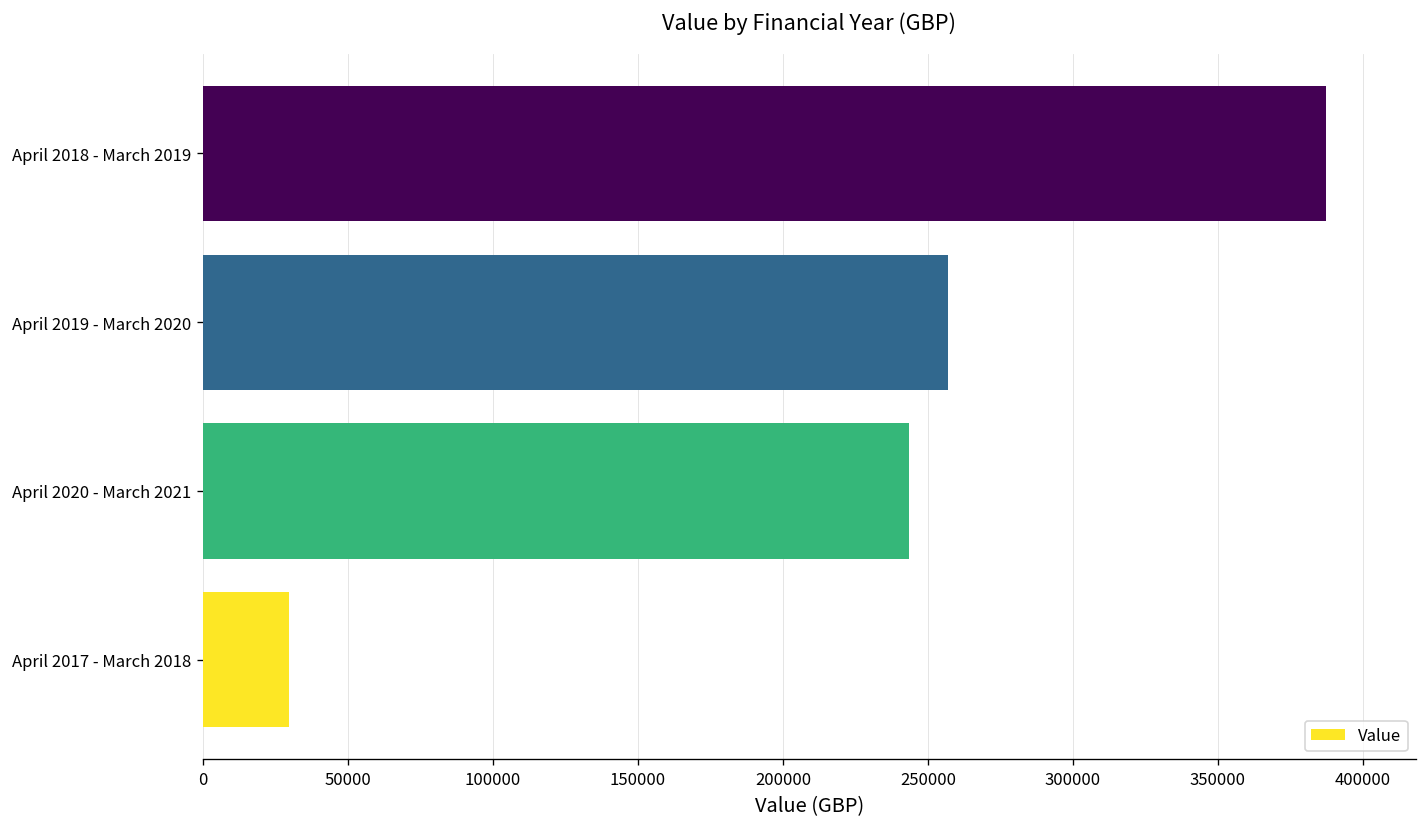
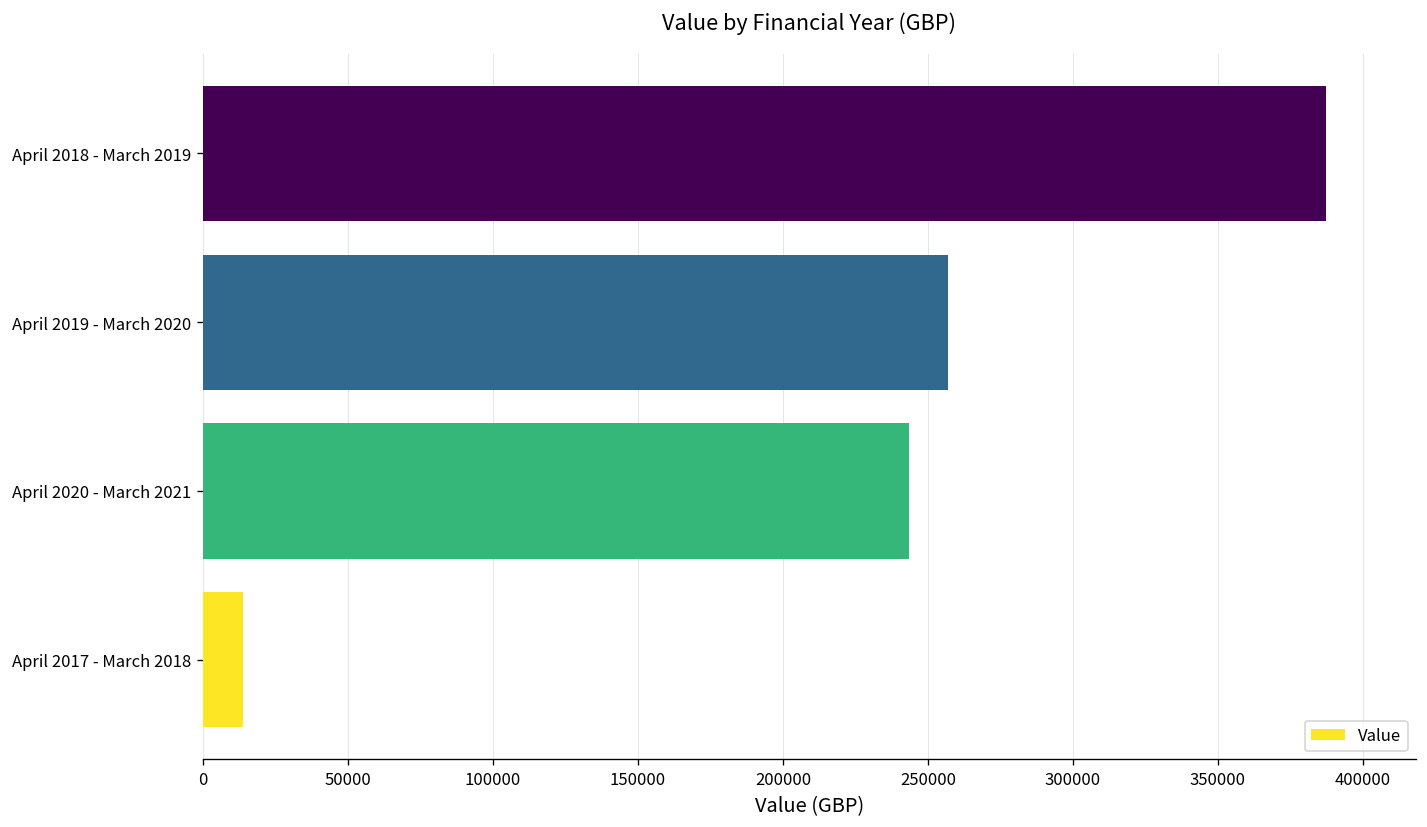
April 2017 - March 2018: 30000 -> 14000
